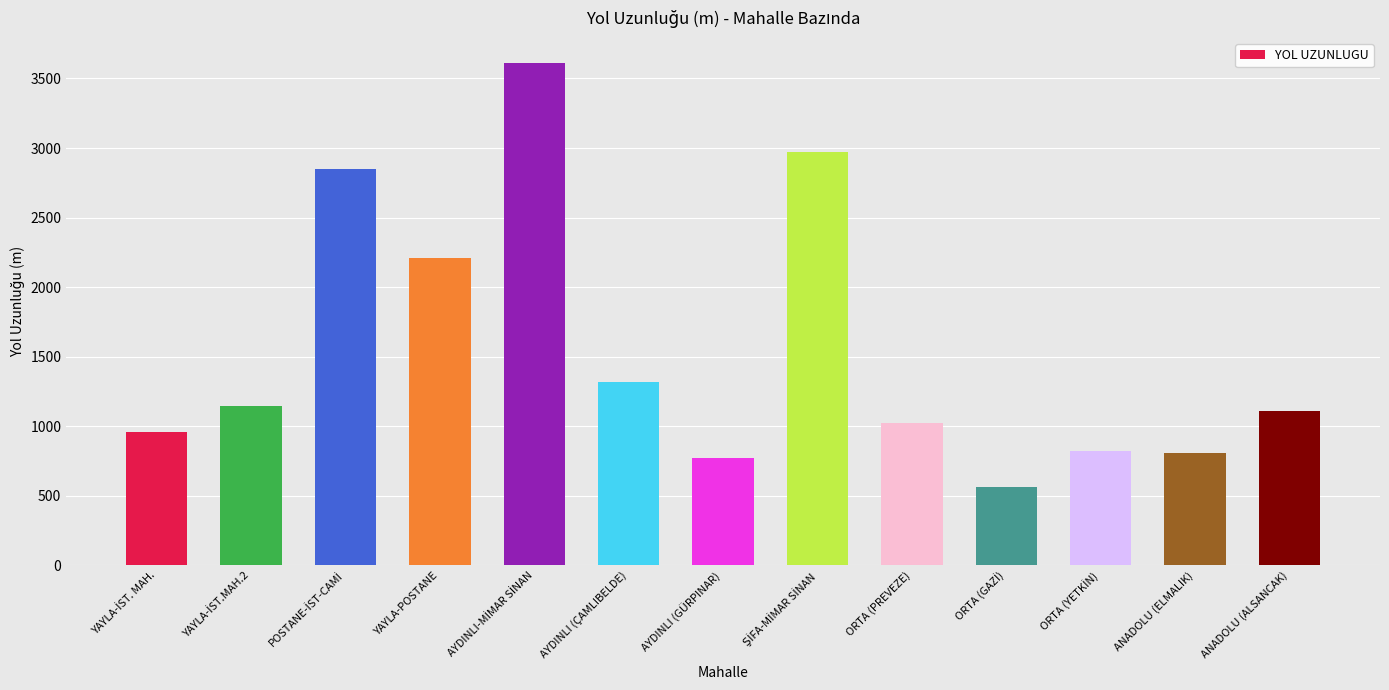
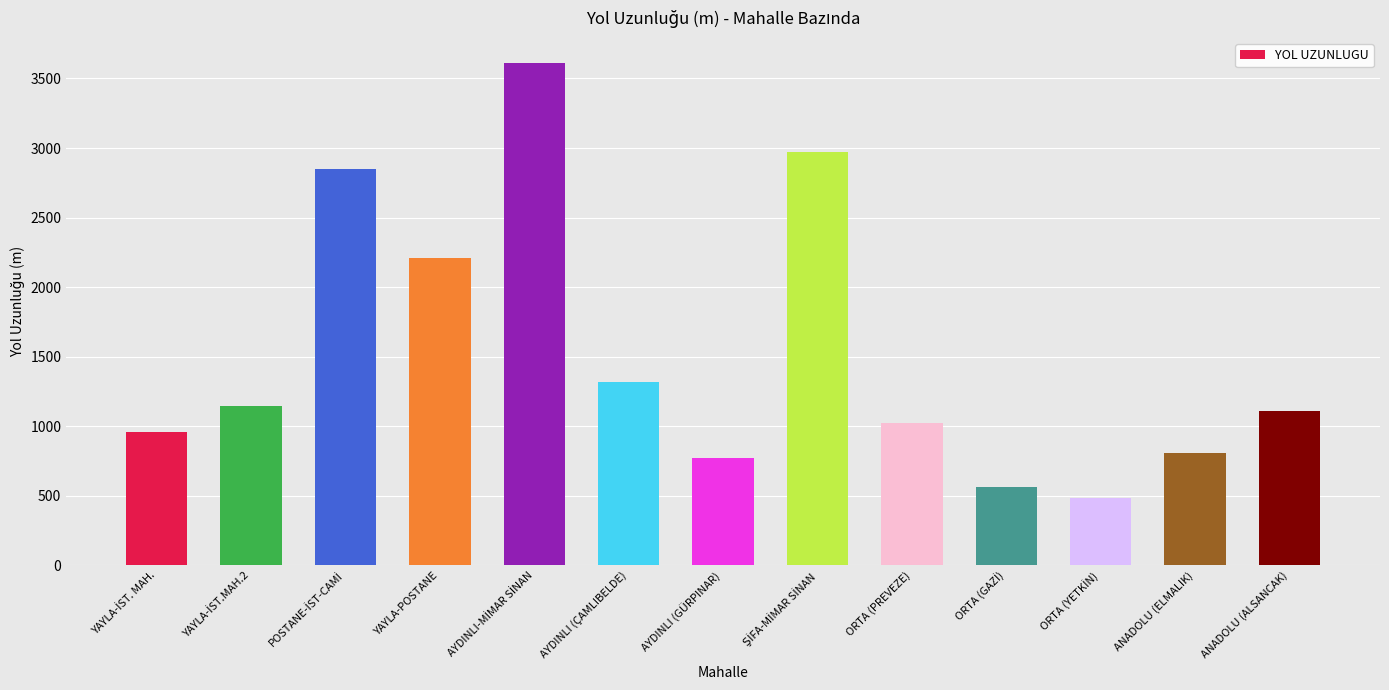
ORTA (YETKİN): 830 -> 490
